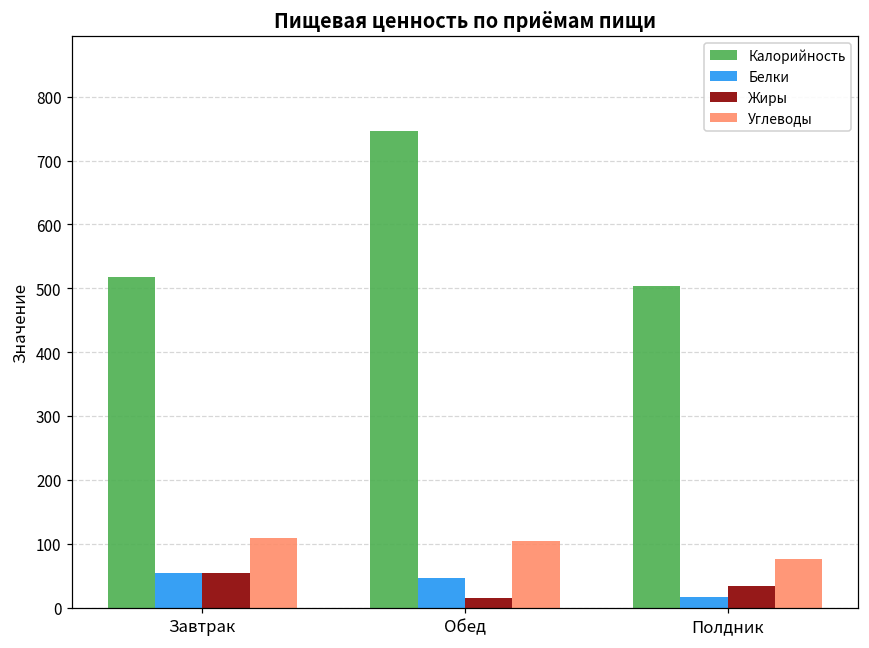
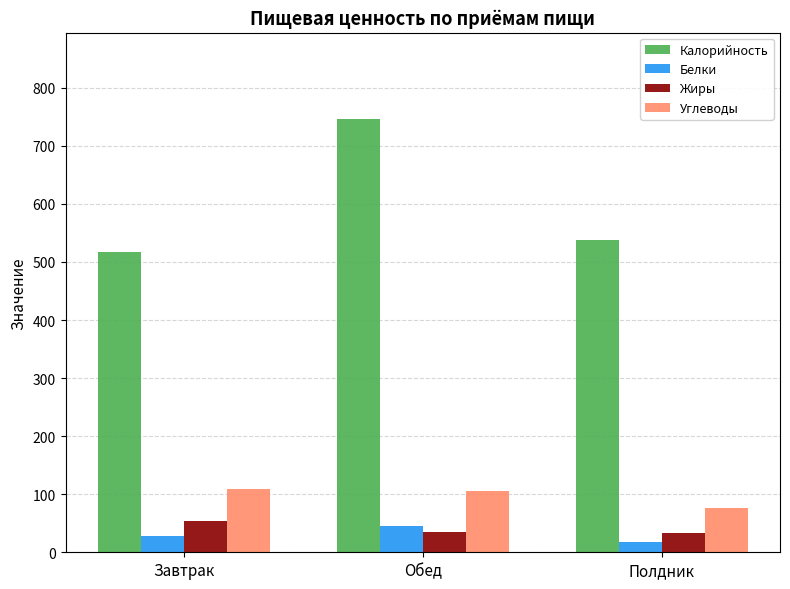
Белки, Завтрак: 50 -> 30
Жиры, Обед: 20 -> 30
Калорийность, Полдник: 500 -> 540
